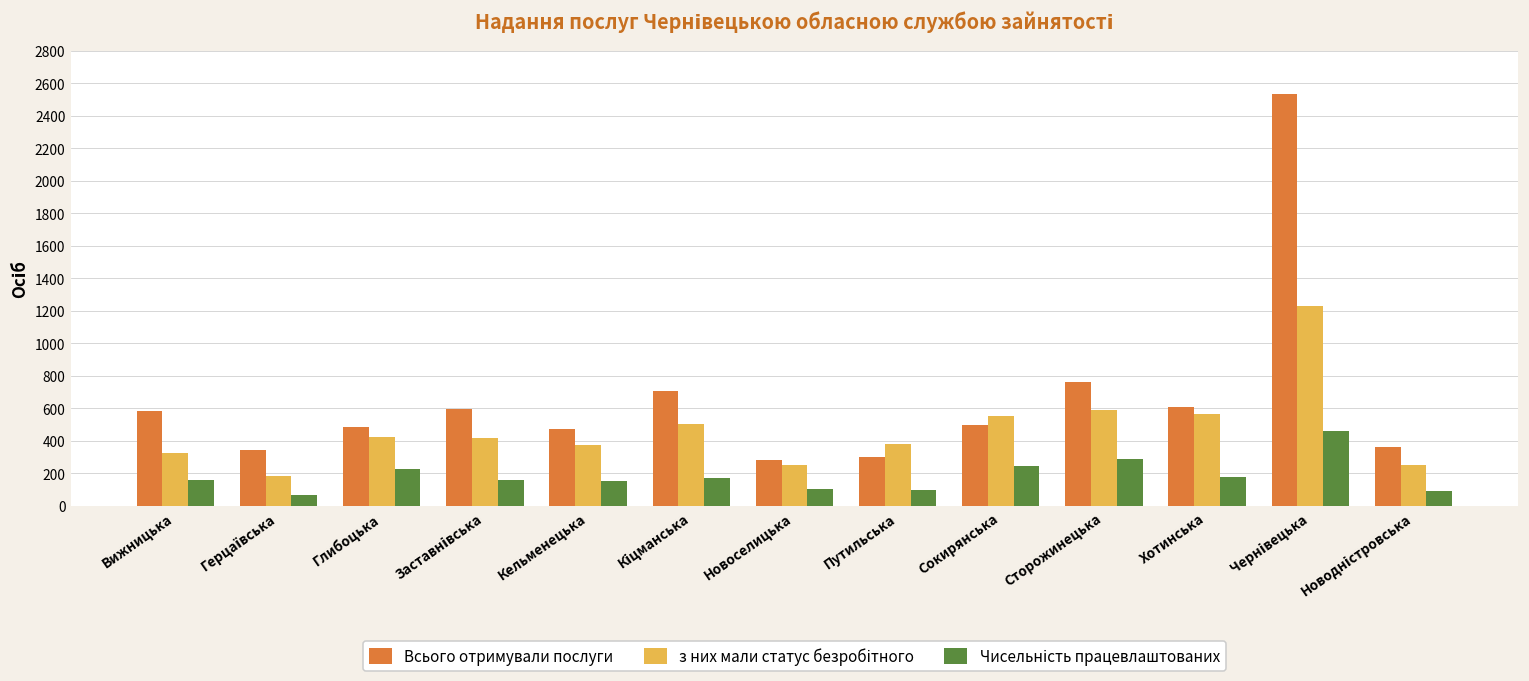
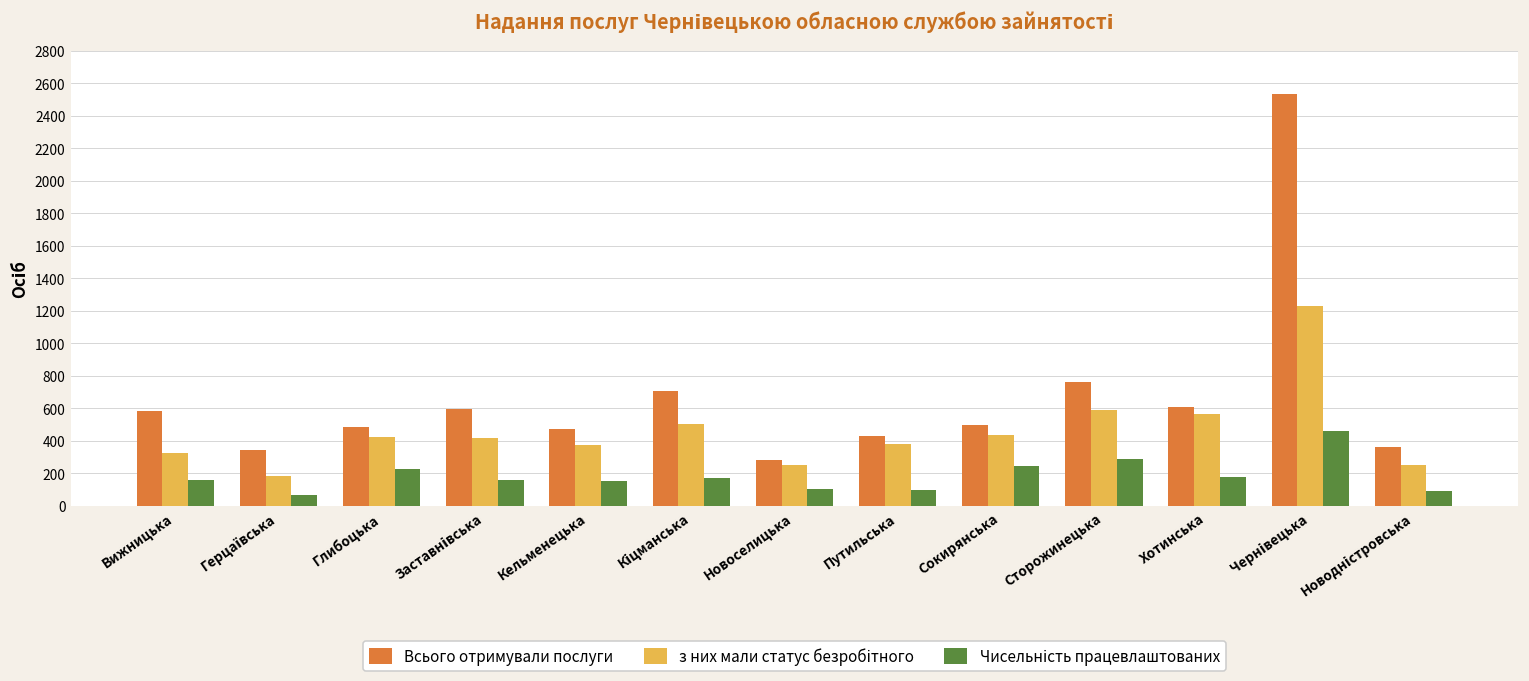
Всього отримували послуги, Путильська: 300 -> 430
з них мали статус безробітного, Сокирянська: 560 -> 440
